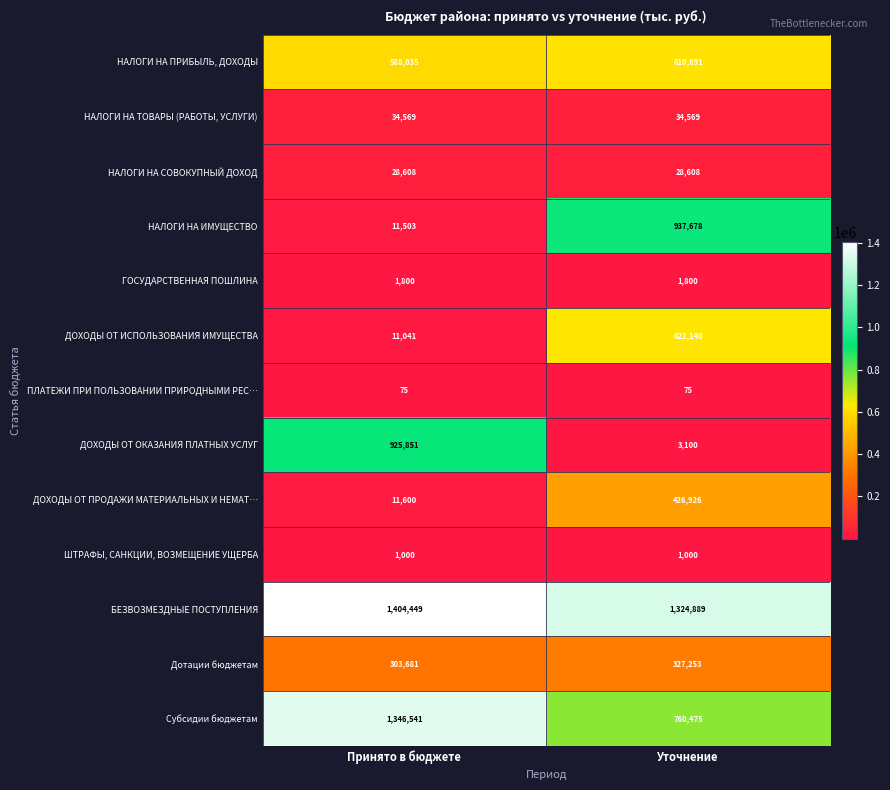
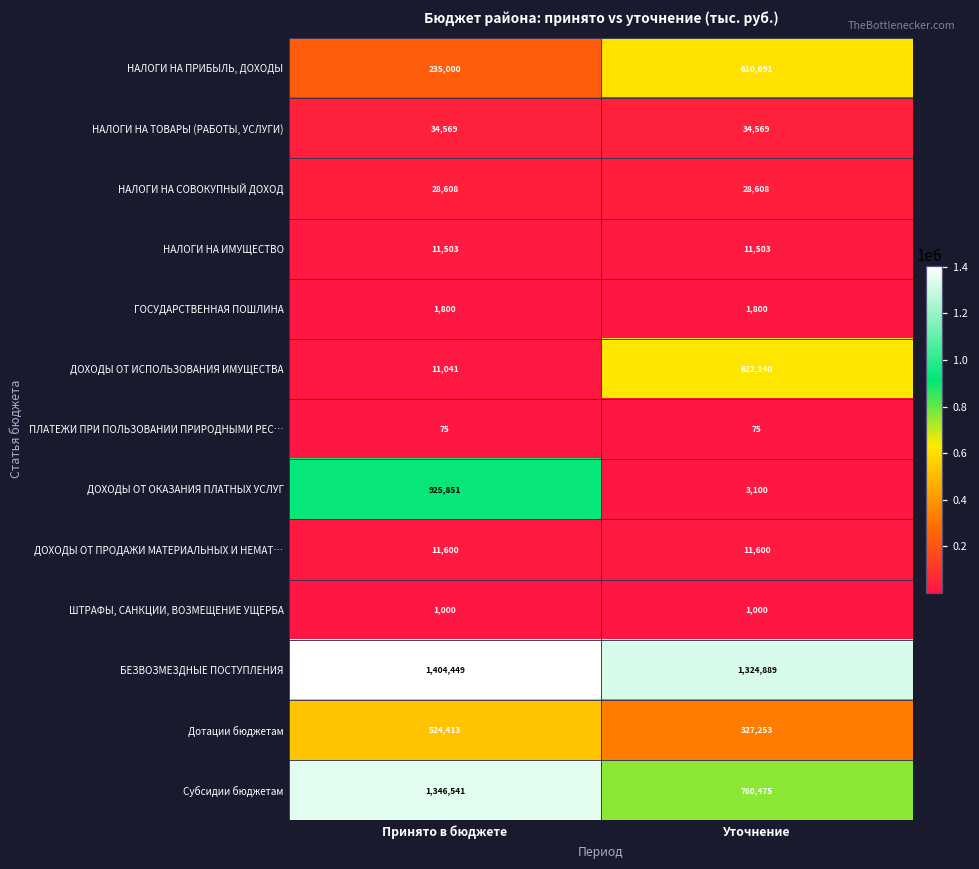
НАЛОГИ НА ПРИБЫЛЬ, ДОХОДЫ, Принято в бюджете: 588,035 -> 235,000
НАЛОГИ НА ИМУЩЕСТВО, Уточнение: 937,678 -> 11,503
ДОХОДЫ ОТ ПРОДАЖИ МАТЕРИАЛЬНЫХ И НЕМАТ…, Уточнение: 426,926 -> 11,600
Дотации бюджетам, Принято в бюджете: 303,681 -> 524,413
